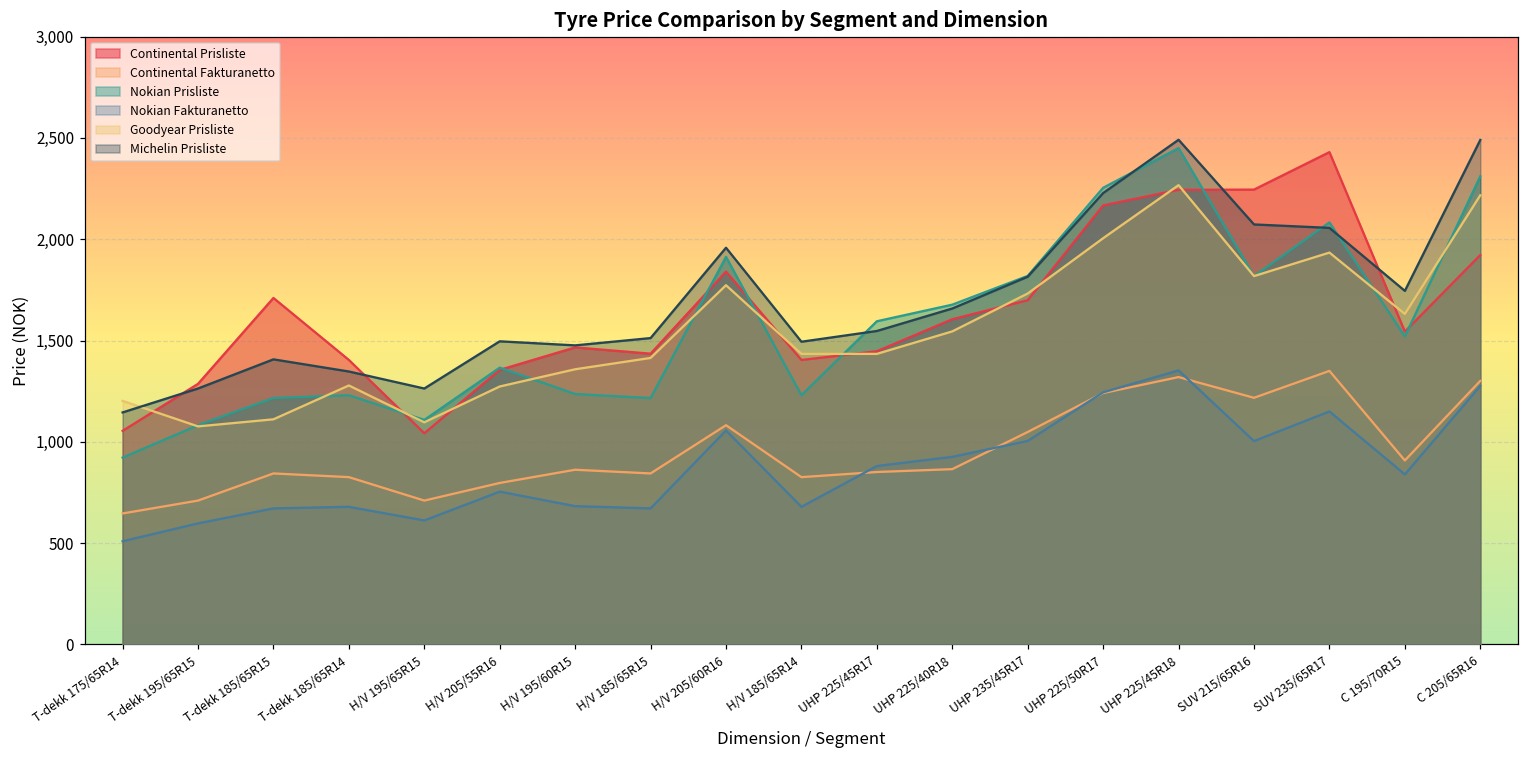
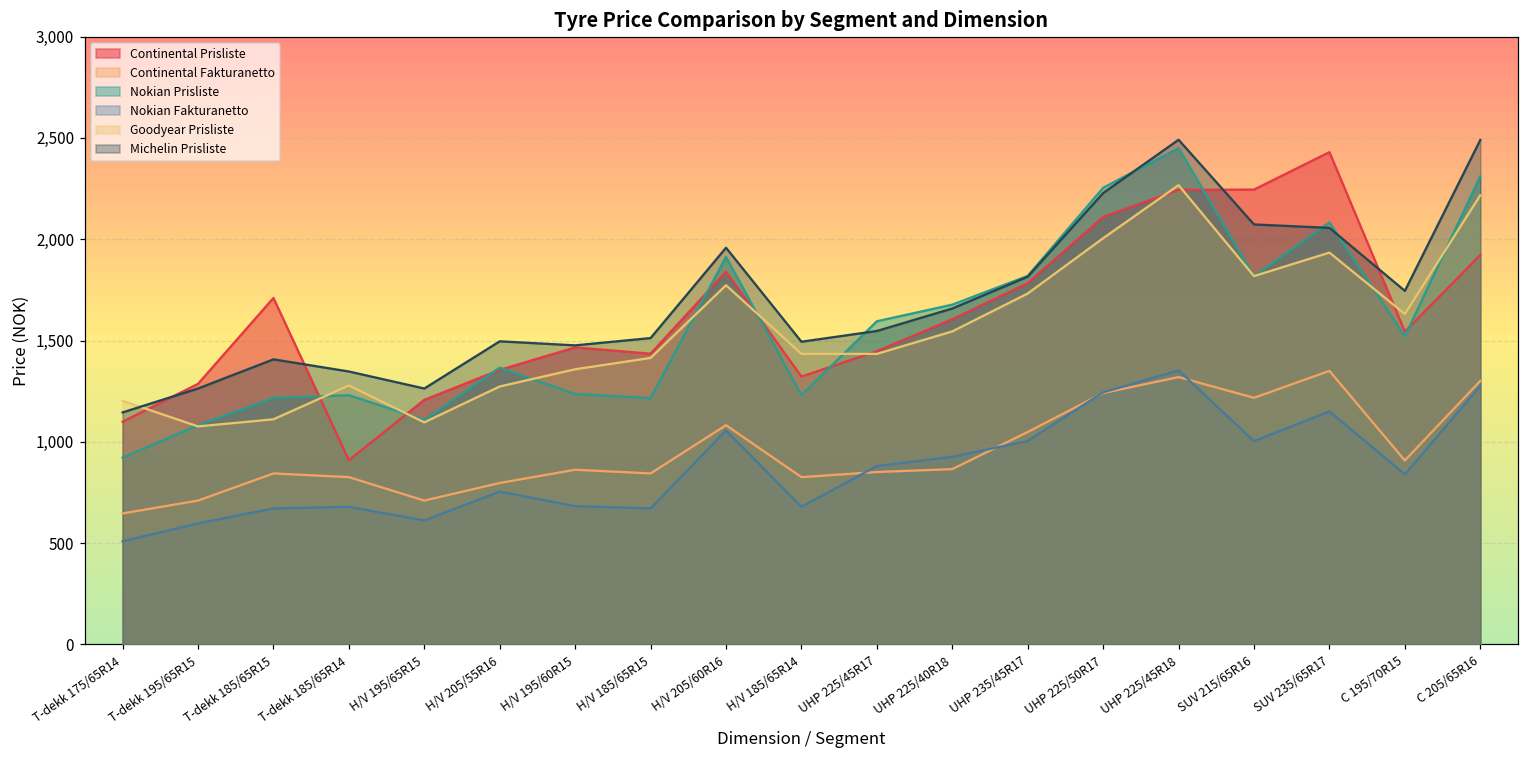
Continental Prisliste, T-dekk 175/65R14: 1,050 -> 1,100
Continental Prisliste, T-dekk 185/65R14: 1,400 -> 910
Continental Prisliste, H/V 195/65R15: 1,040 -> 1,210
Continental Prisliste, H/V 185/65R14: 1,400 -> 1,320
Continental Prisliste, UHP 235/45R17: 1,700 -> 1,780
Continental Prisliste, UHP 225/50R17: 2,170 -> 2,110
